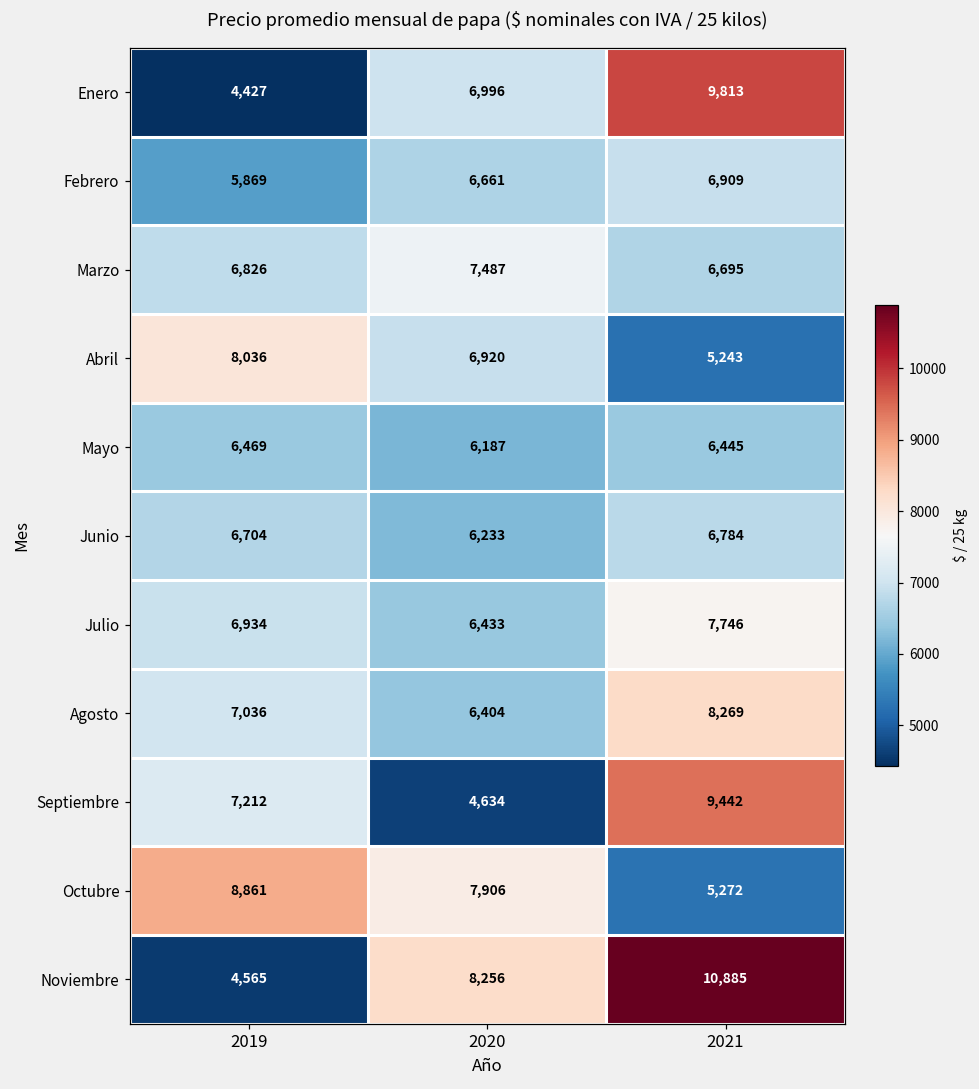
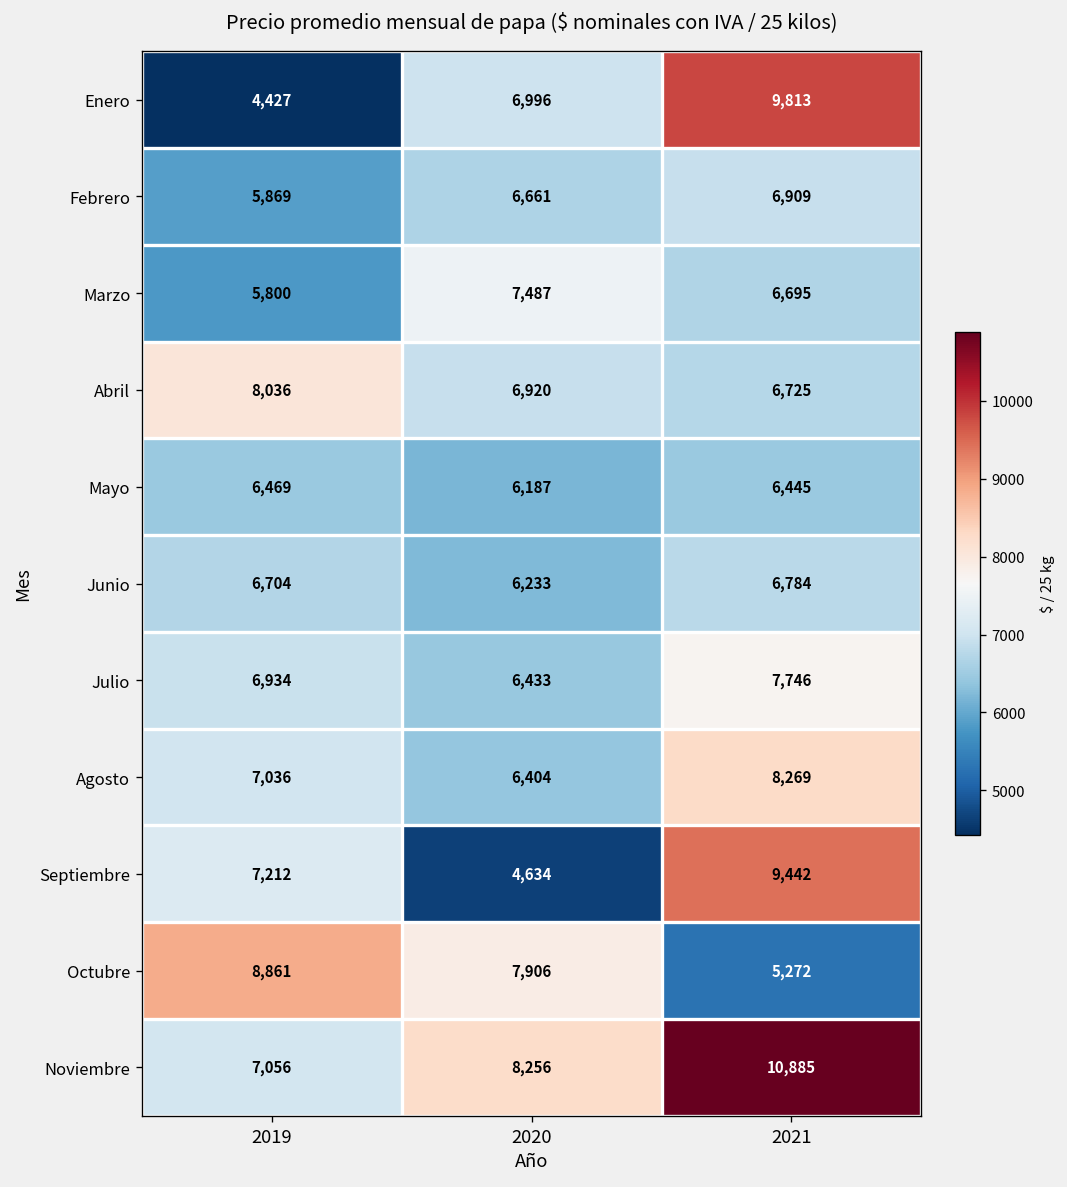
Marzo, 2019: 6,826 -> 5,800
Abril, 2021: 5,243 -> 6,725
Noviembre, 2019: 4,565 -> 7,056
